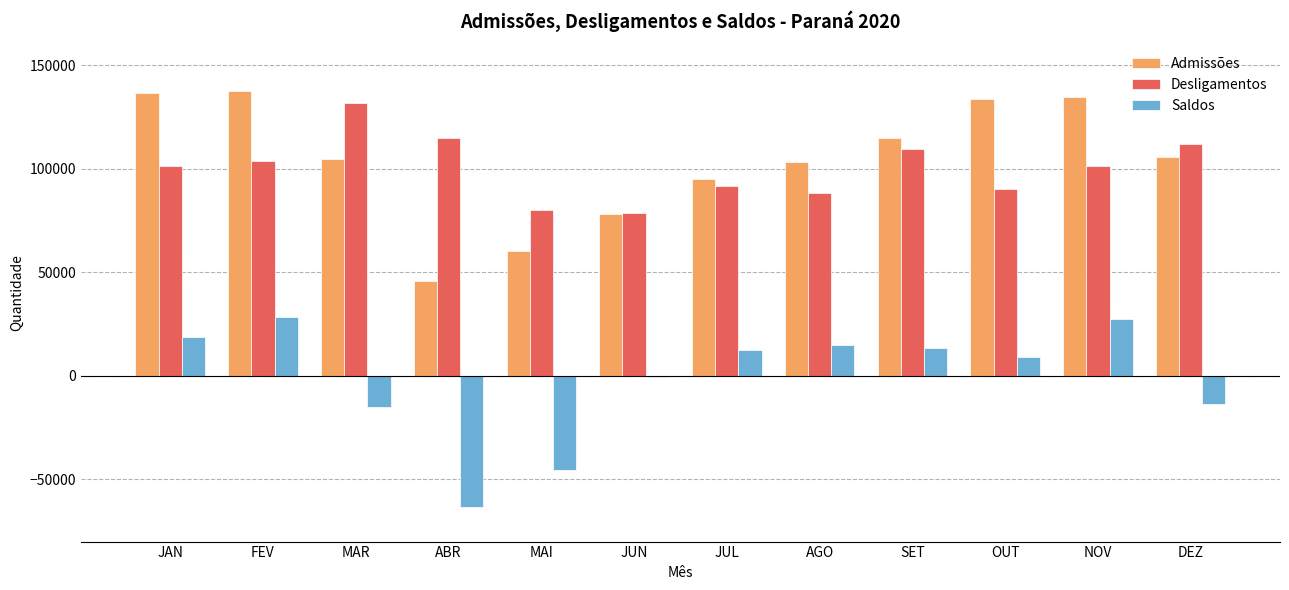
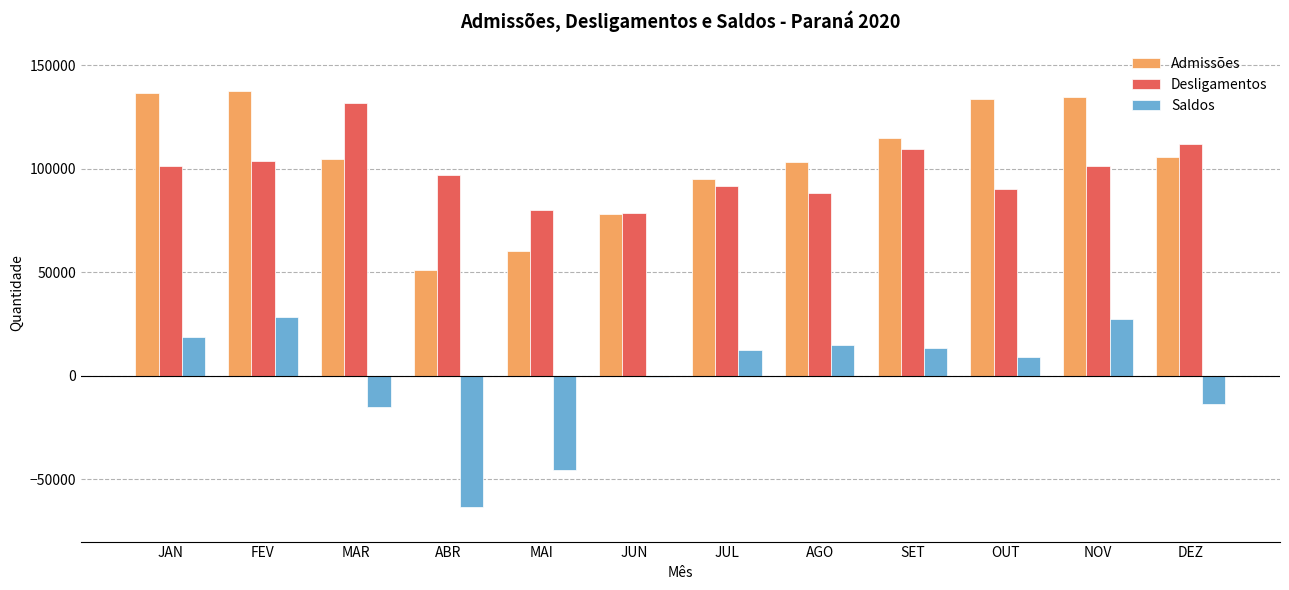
Admissões, ABR: 46000 -> 51000
Desligamentos, ABR: 115000 -> 97000
